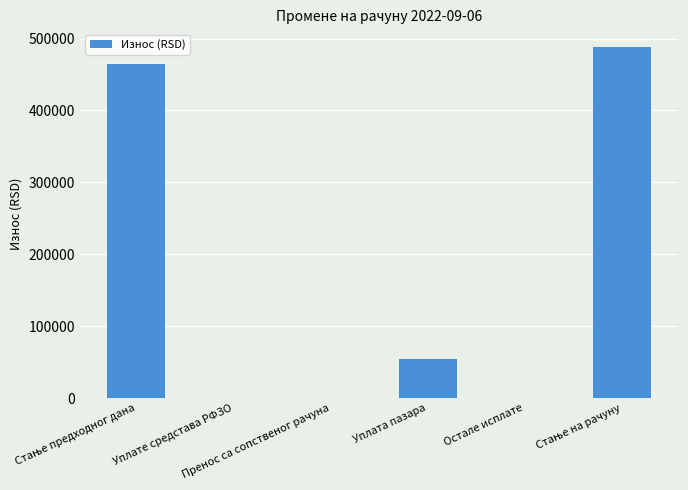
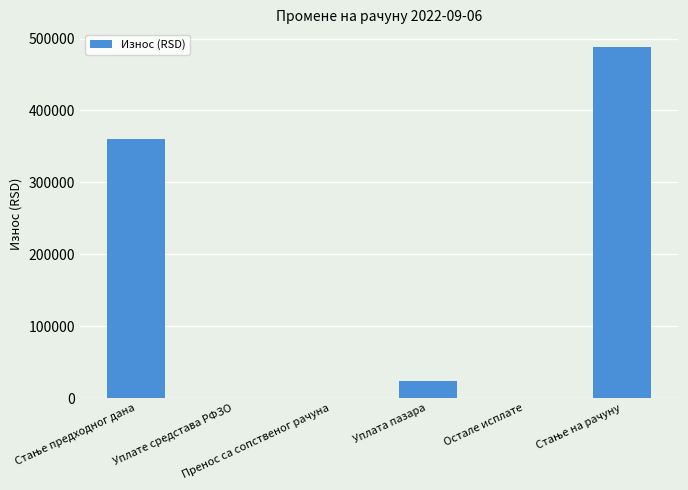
Стање предходног дана: 470000 -> 360000
Уплата пазара: 60000 -> 20000
